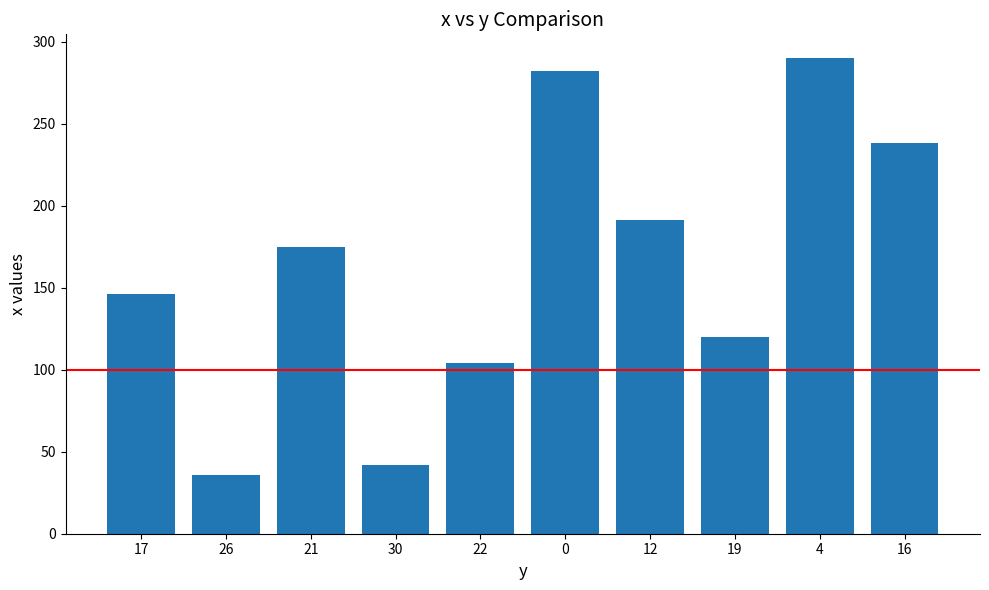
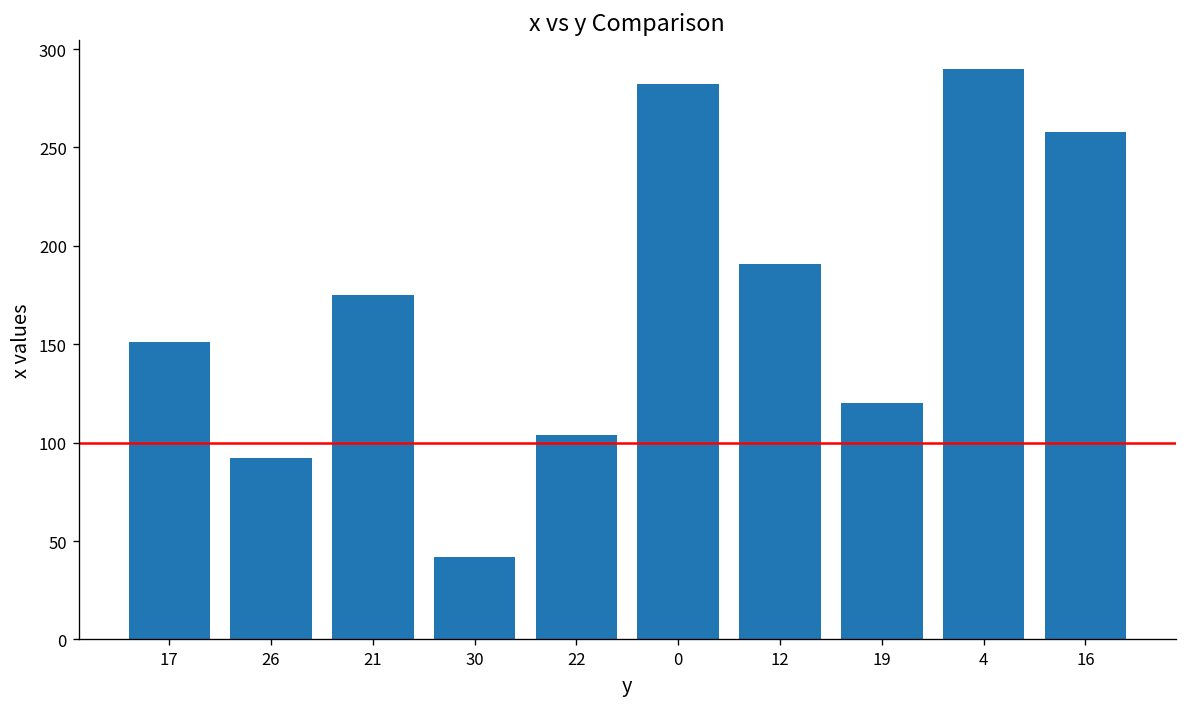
17: 146 -> 151
26: 36 -> 92
16: 238 -> 258
